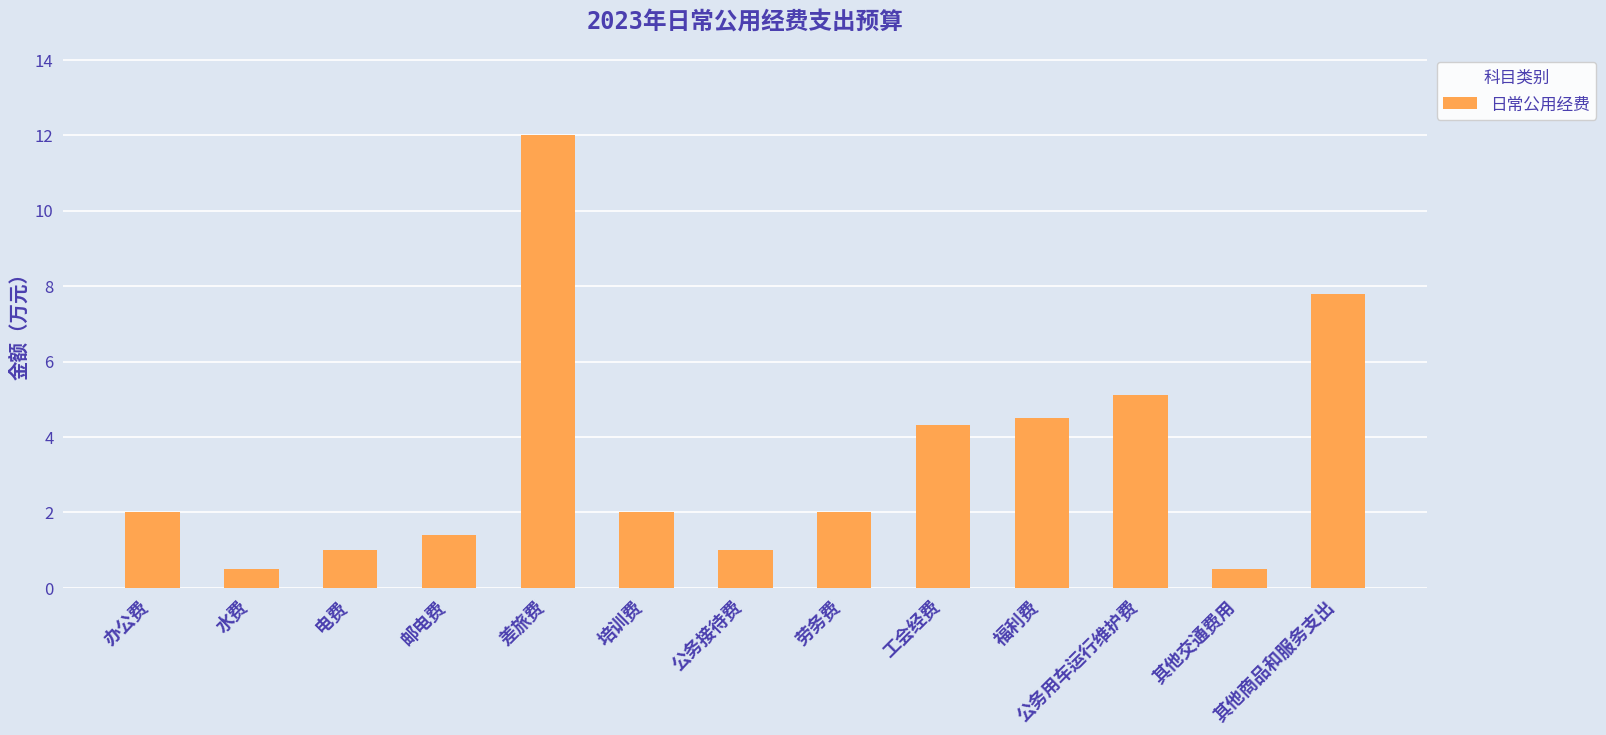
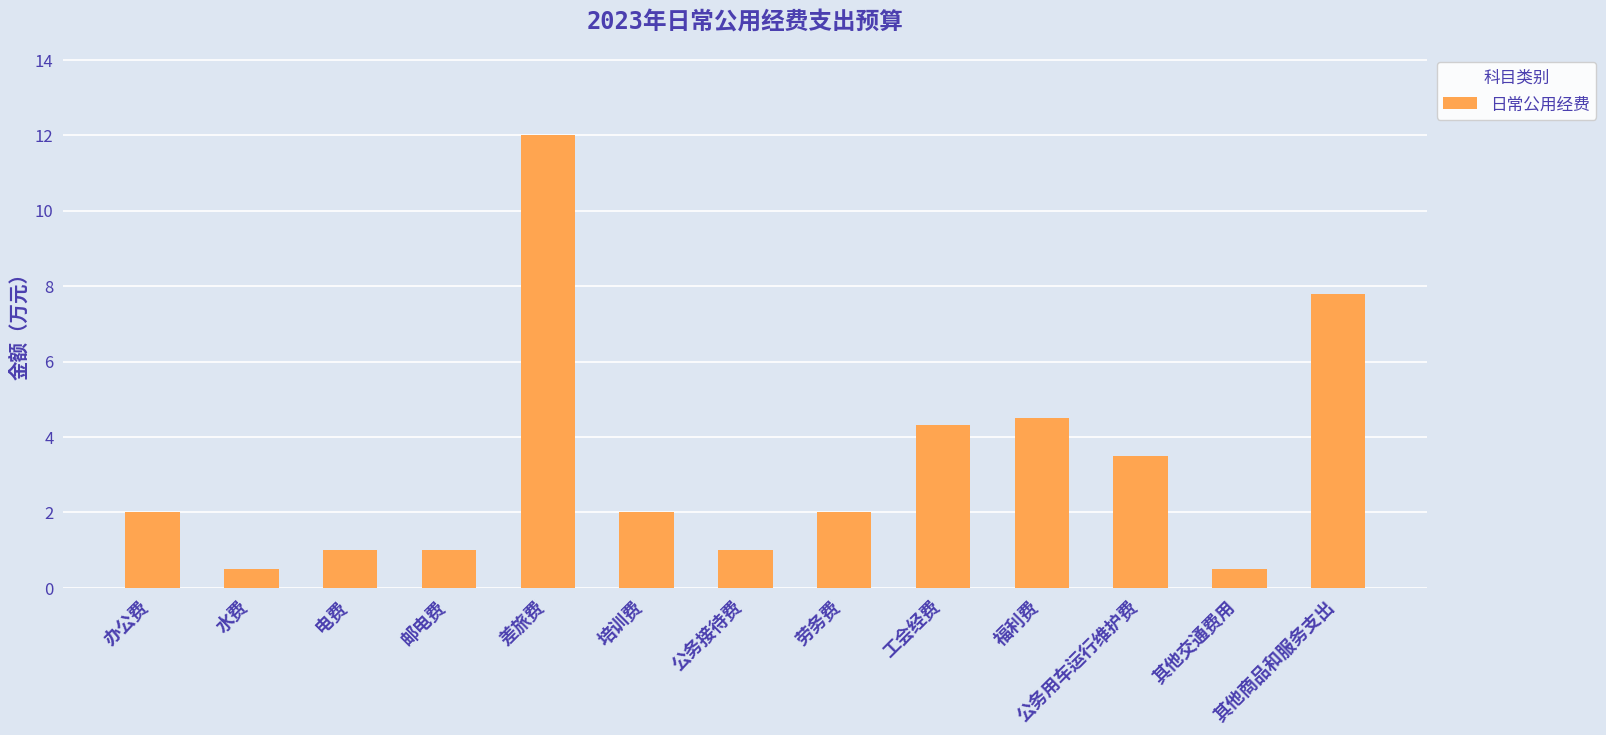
邮电费: 1.4 -> 1.0
公务用车运行维护费: 5.1 -> 3.5
